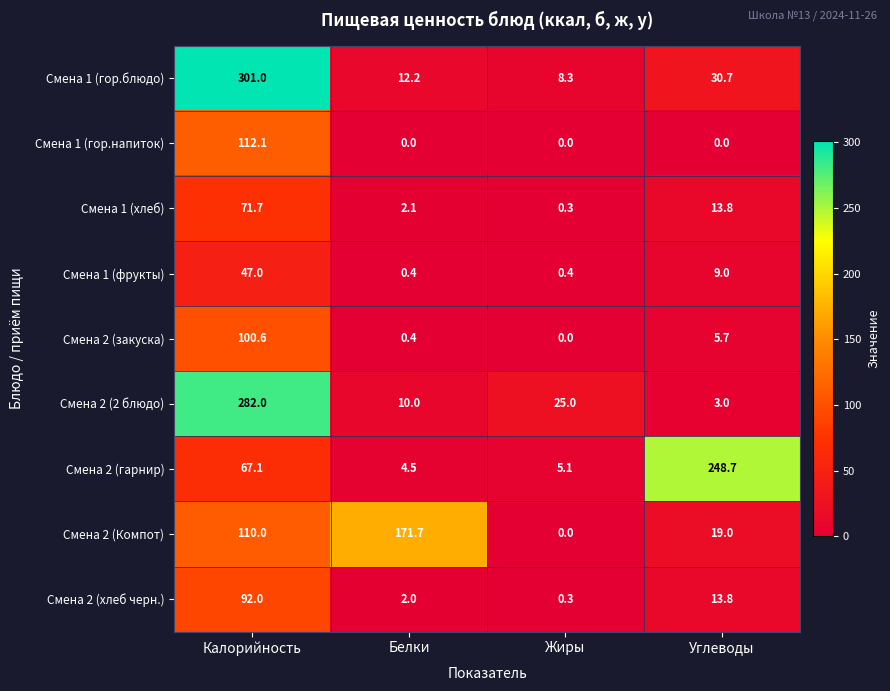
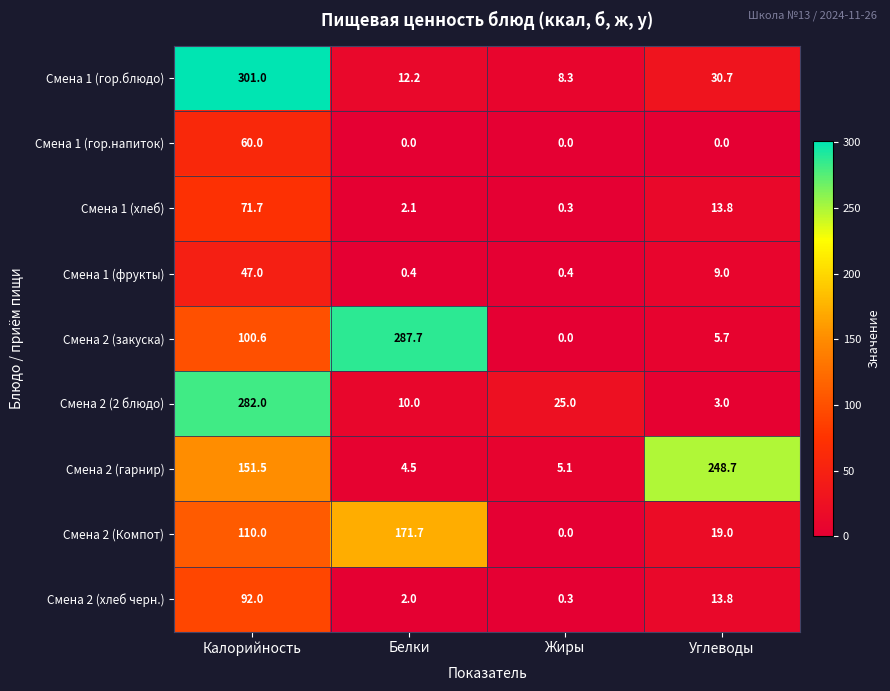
Смена 1 (гор.напиток), Калорийность: 112.1 -> 60.0
Смена 2 (закуска), Белки: 0.4 -> 287.7
Смена 2 (гарнир), Калорийность: 67.1 -> 151.5
